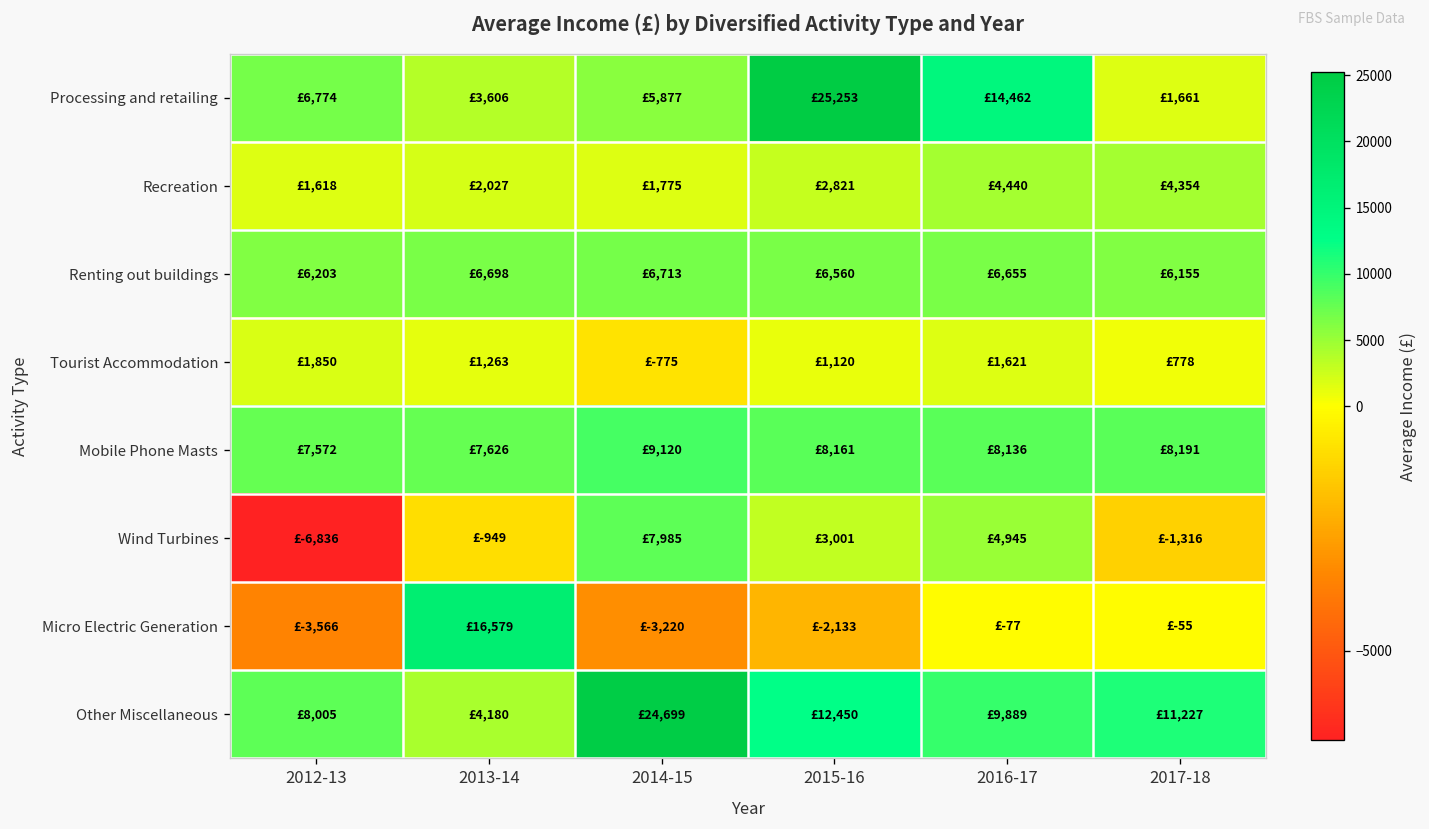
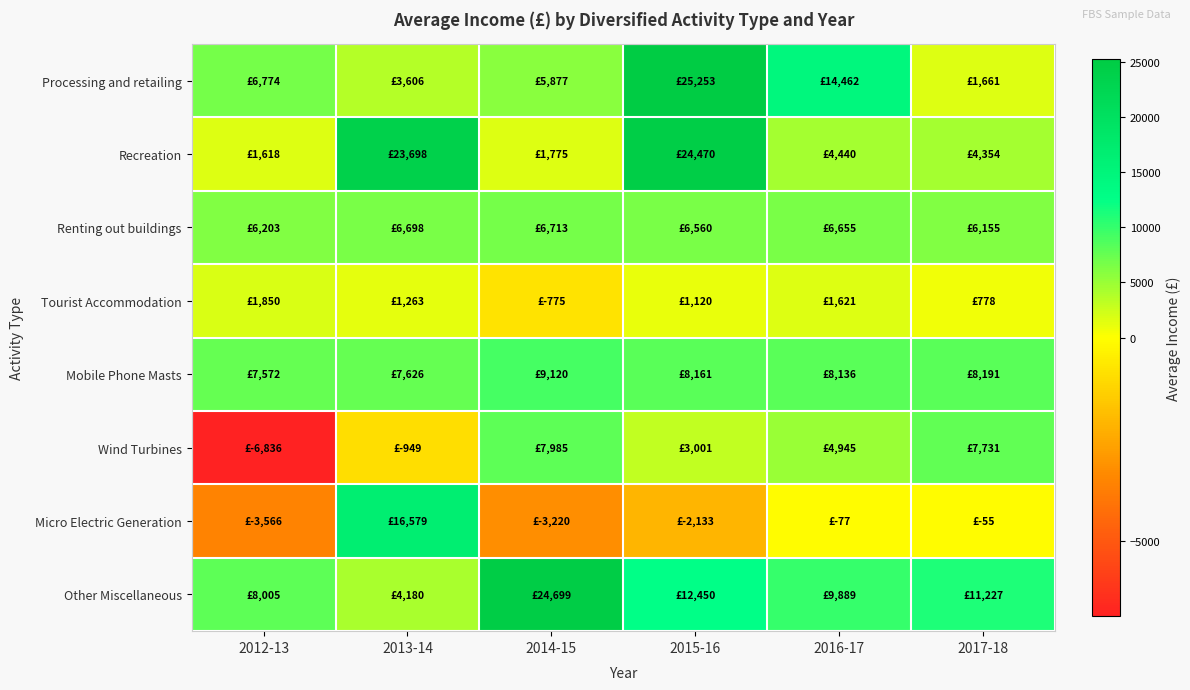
Recreation, 2013-14: £2,027 -> £23,698
Recreation, 2015-16: £2,821 -> £24,470
Wind Turbines, 2017-18: £-1,316 -> £7,731
